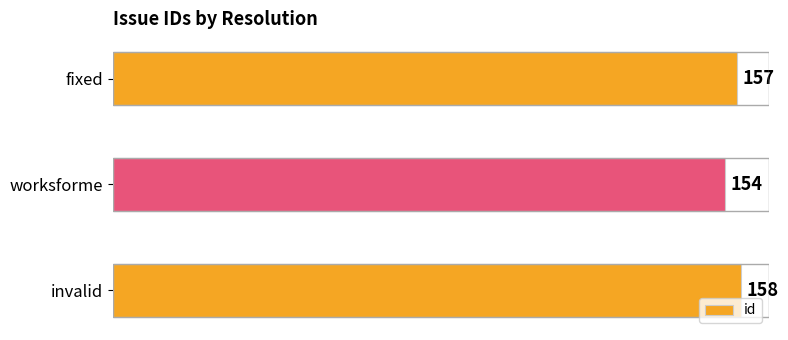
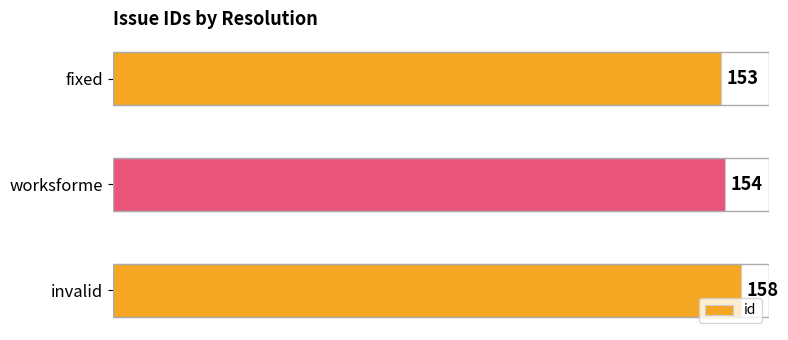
fixed: 157 -> 153
